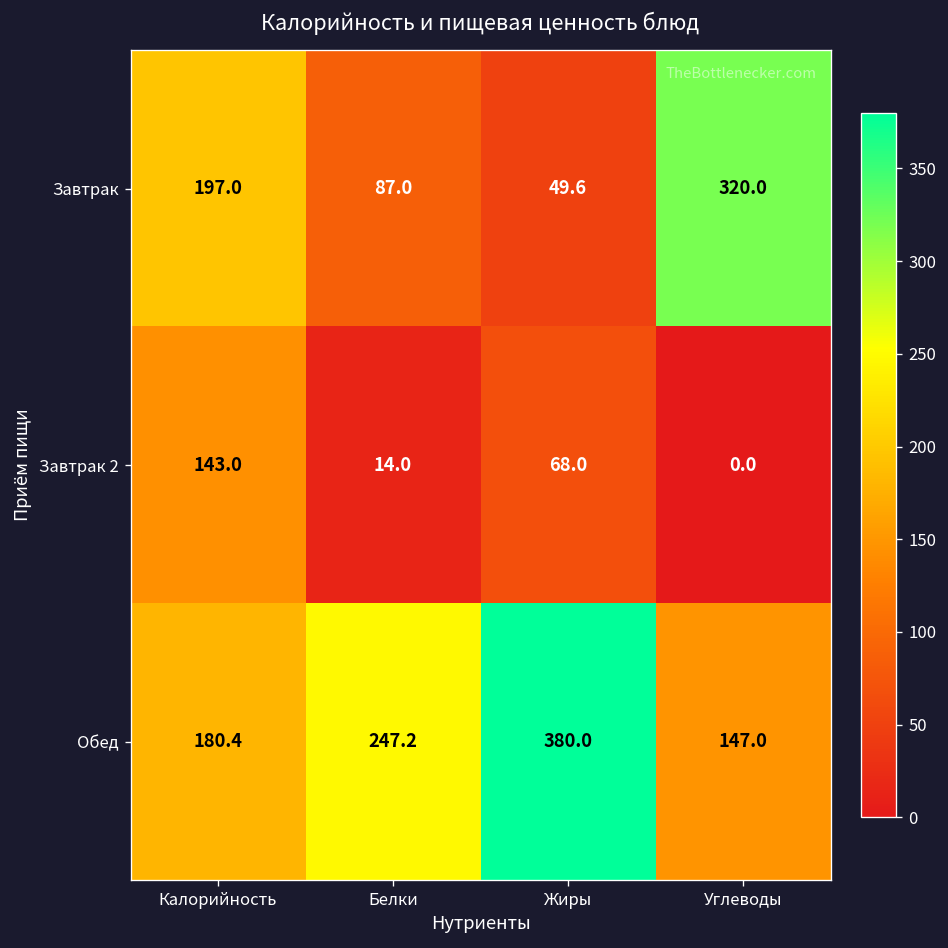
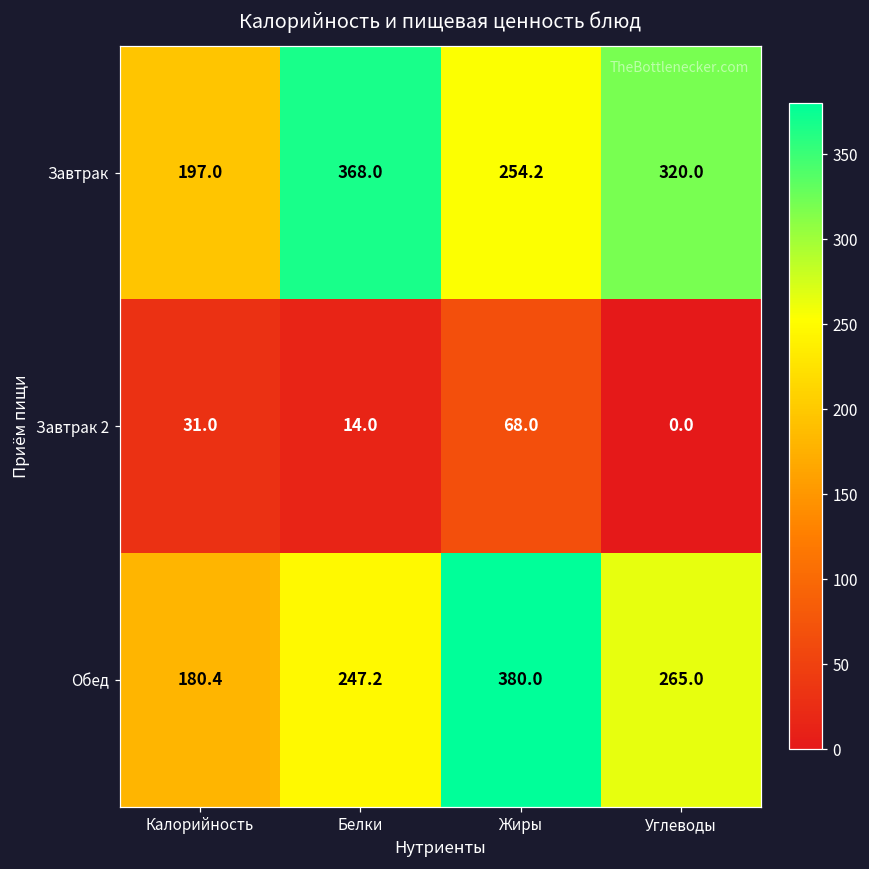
Завтрак, Белки: 87.0 -> 368.0
Завтрак, Жиры: 49.6 -> 254.2
Завтрак 2, Калорийность: 143.0 -> 31.0
Обед, Углеводы: 147.0 -> 265.0
